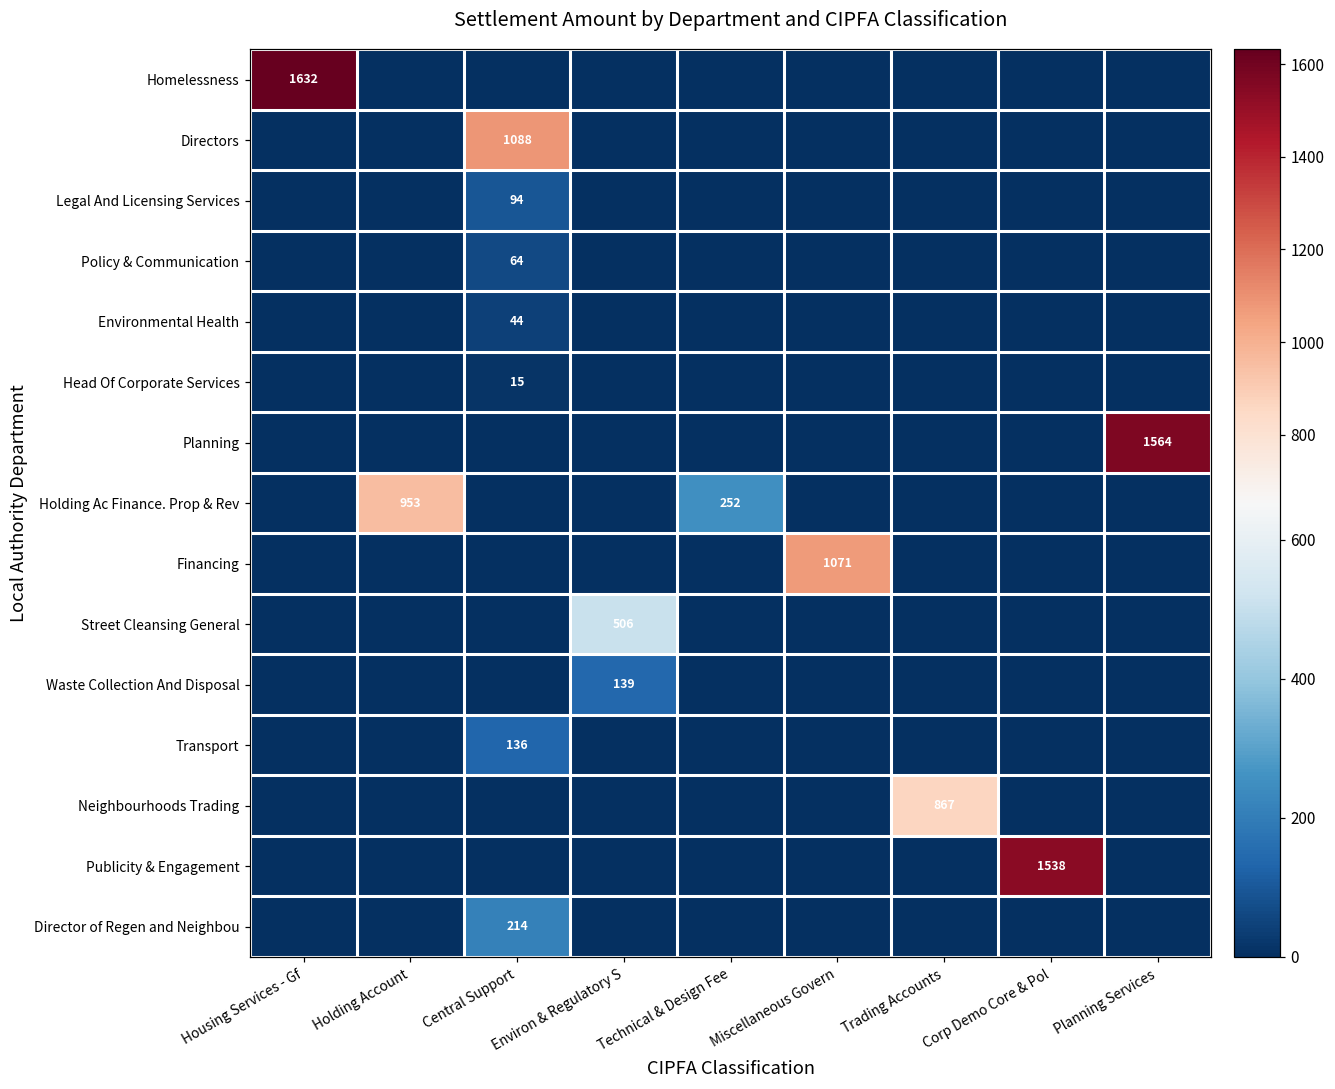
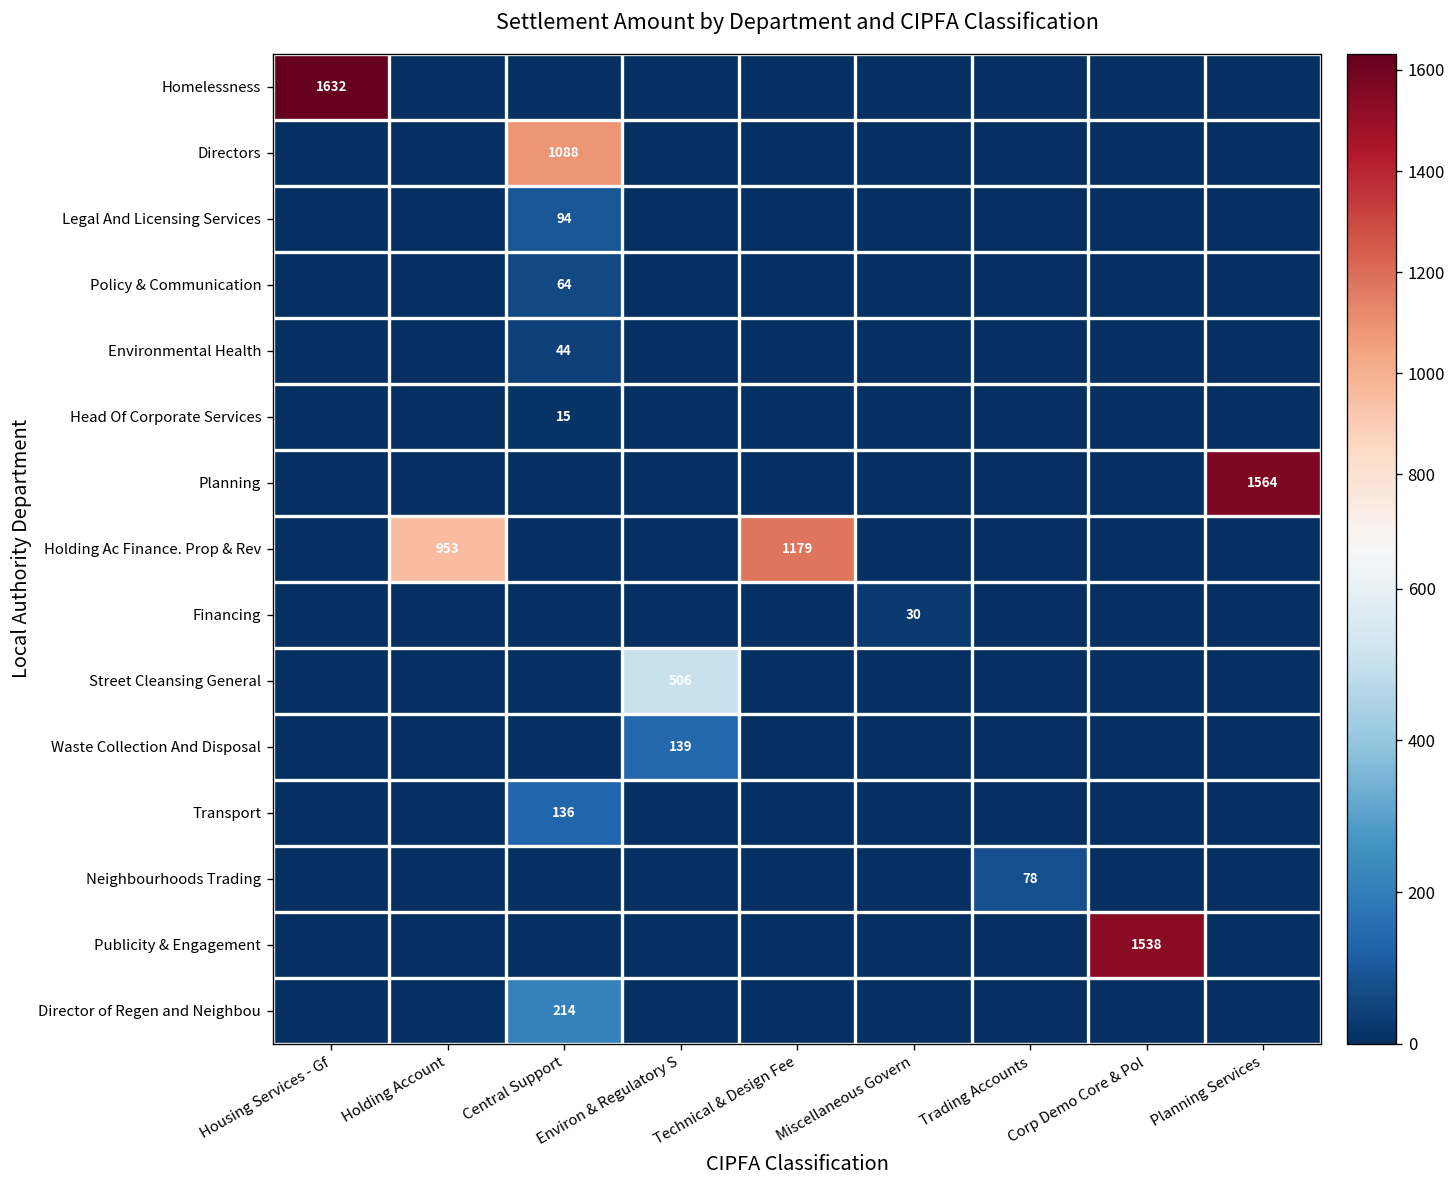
Holding Ac Finance. Prop & Rev, Technical & Design Fee: 252 -> 1179
Financing, Miscellaneous Govern: 1071 -> 30
Neighbourhoods Trading, Trading Accounts: 867 -> 78
